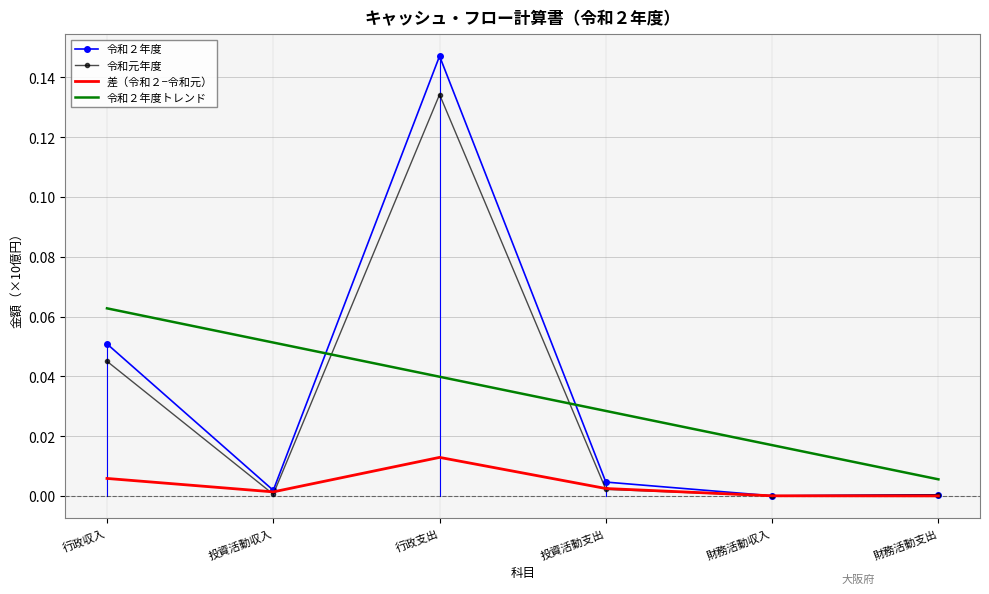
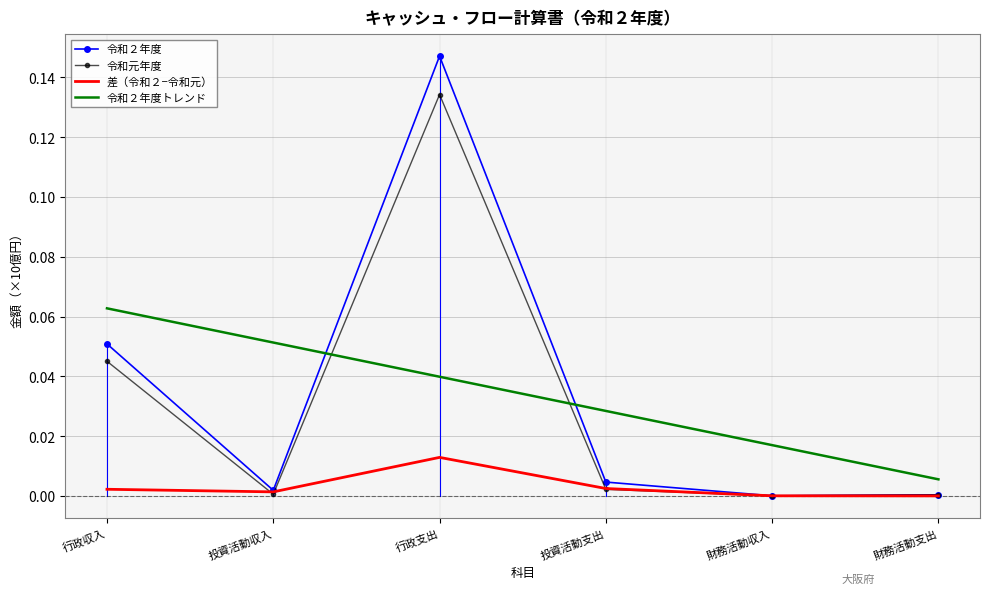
差（令和２−令和元）, 行政収入: 0.006 -> 0.002
